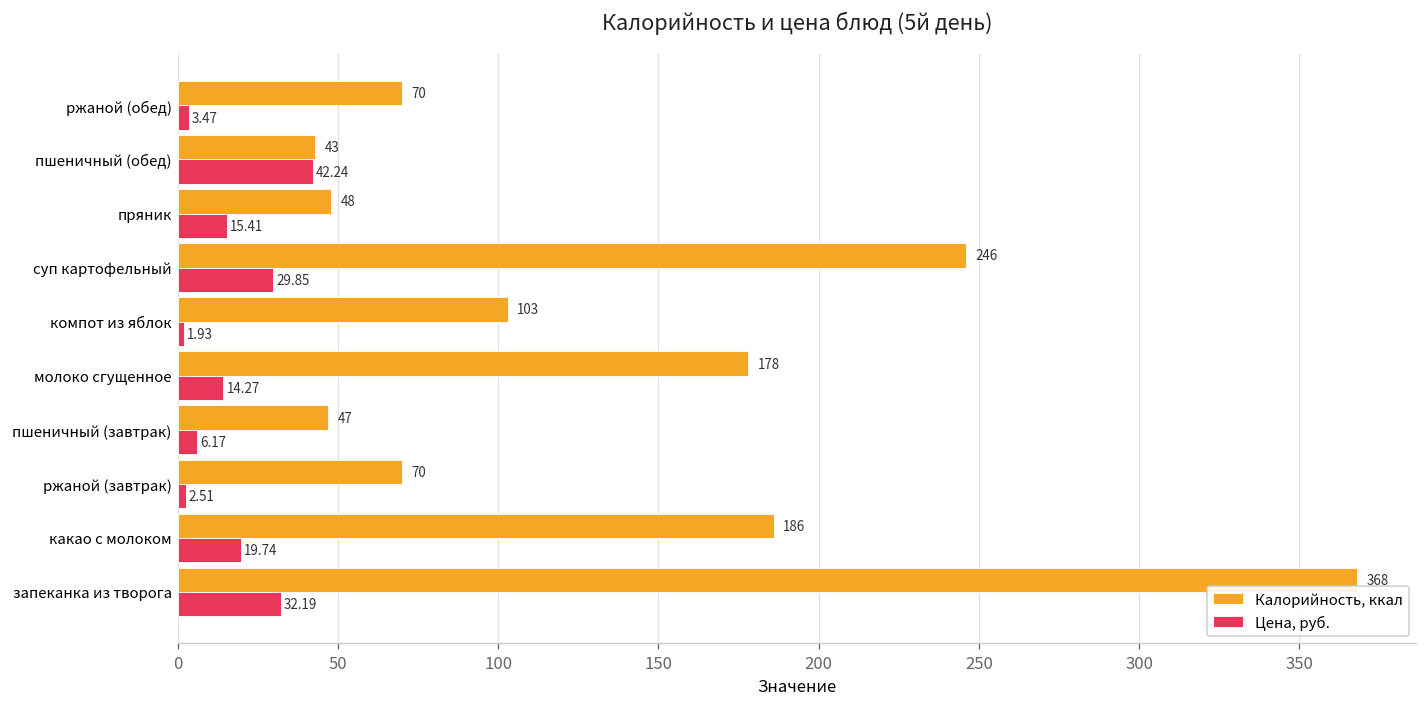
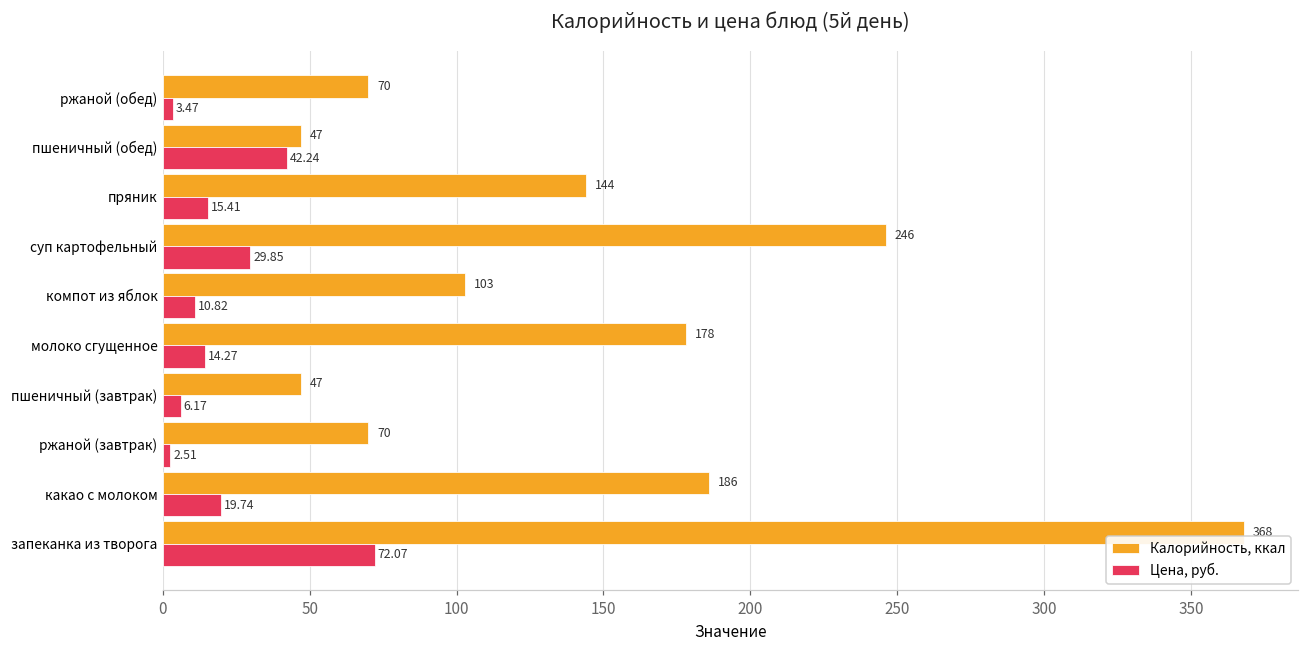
Калорийность, ккал, пшеничный (обед): 43 -> 47
Калорийность, ккал, пряник: 48 -> 144
Цена, руб., компот из яблок: 1.93 -> 10.82
Цена, руб., запеканка из творога: 32.19 -> 72.07
